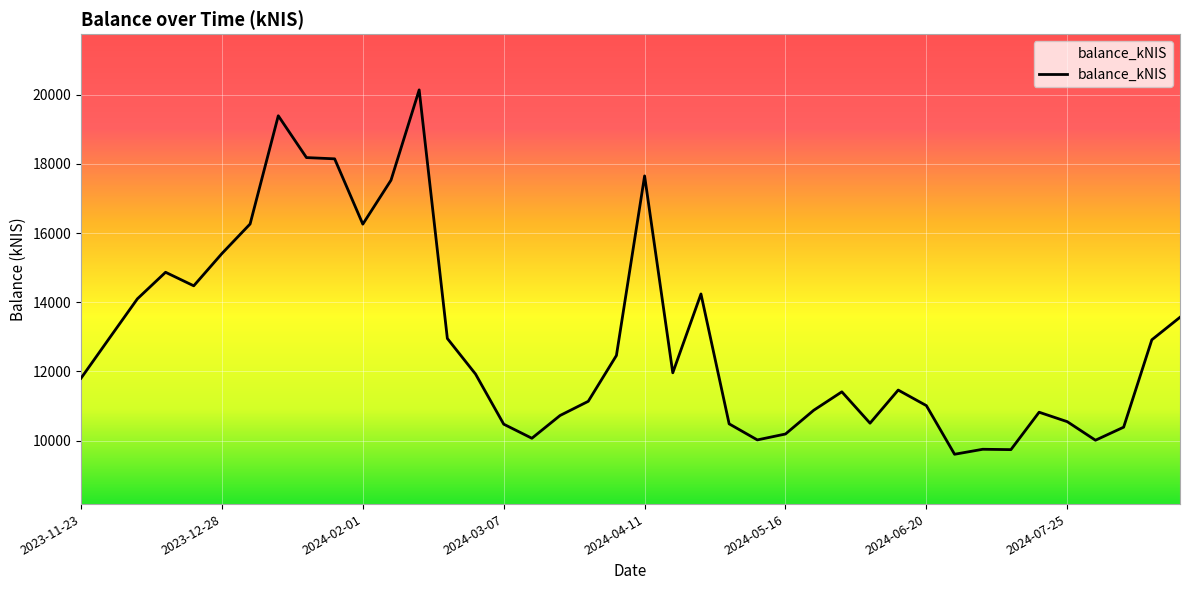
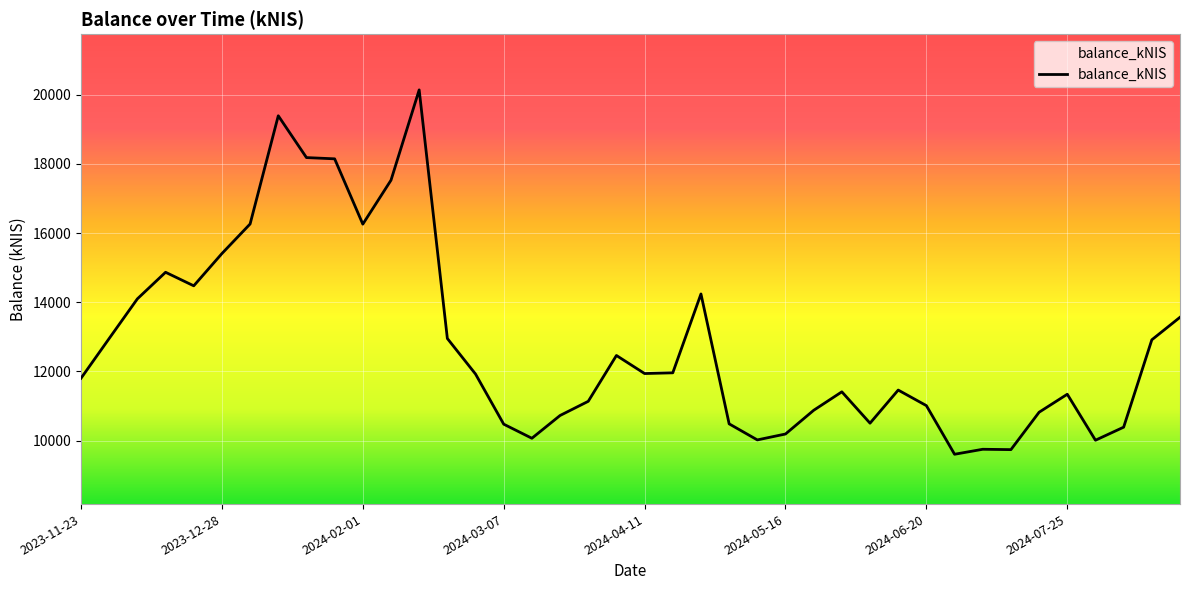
2024-04-11: 17700 -> 11900
2024-07-25: 10500 -> 11300
